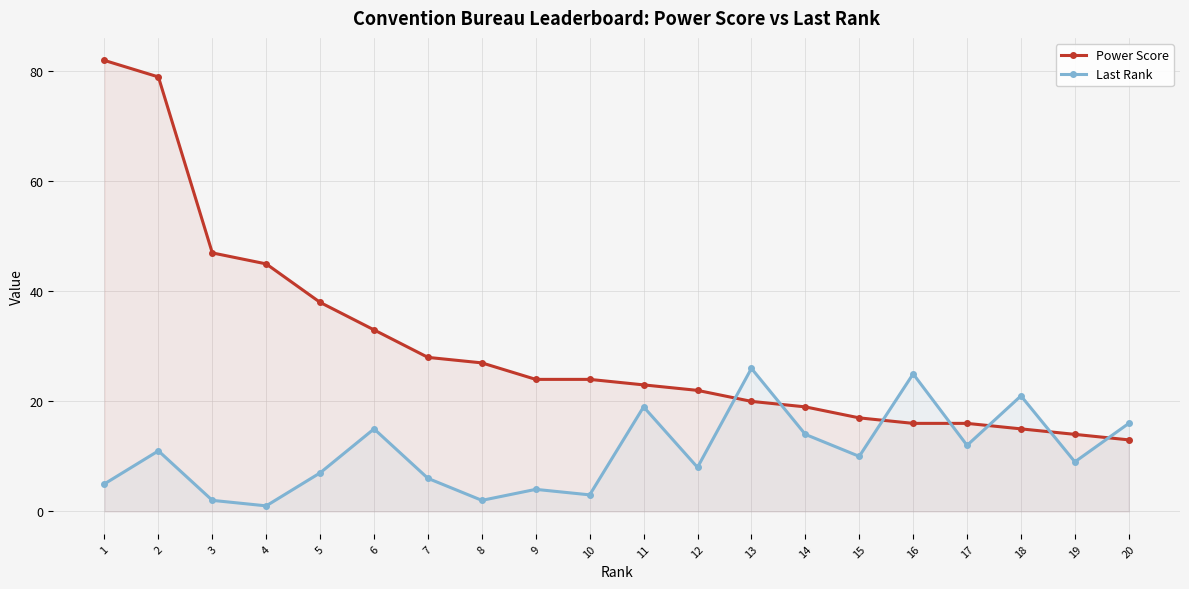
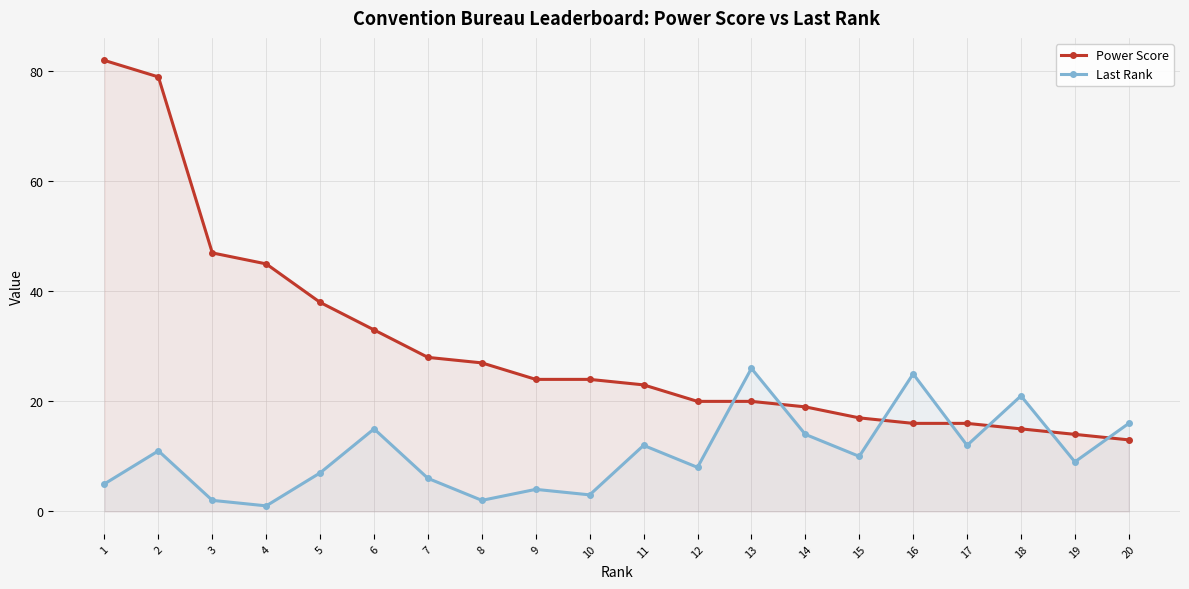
Last Rank, 11: 19 -> 12
Power Score, 12: 22 -> 20
